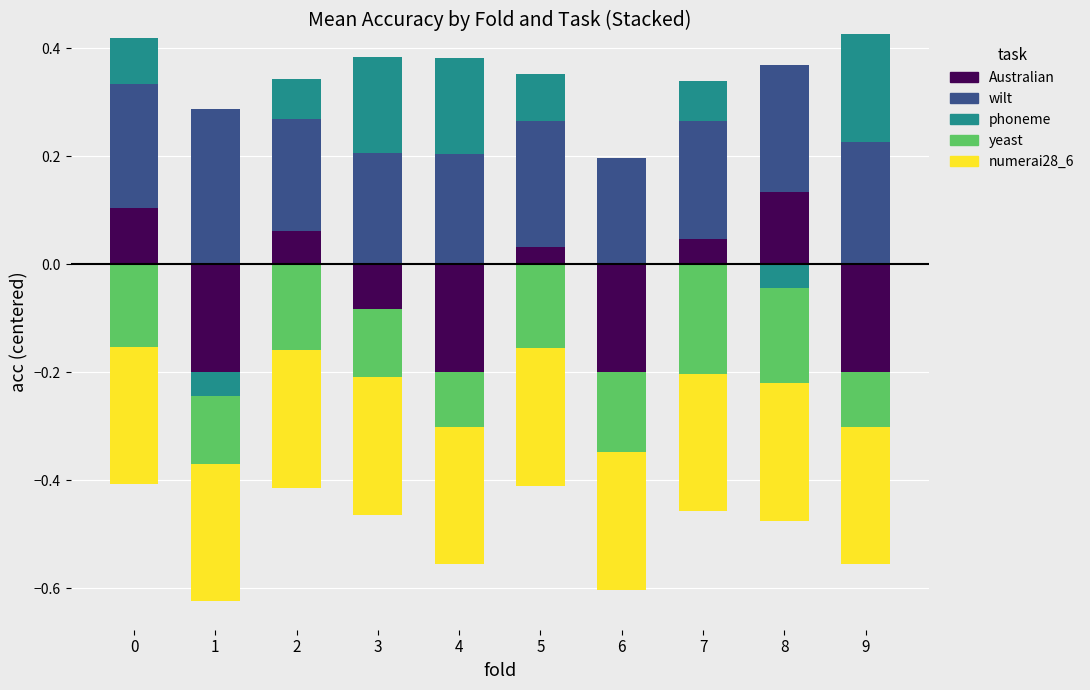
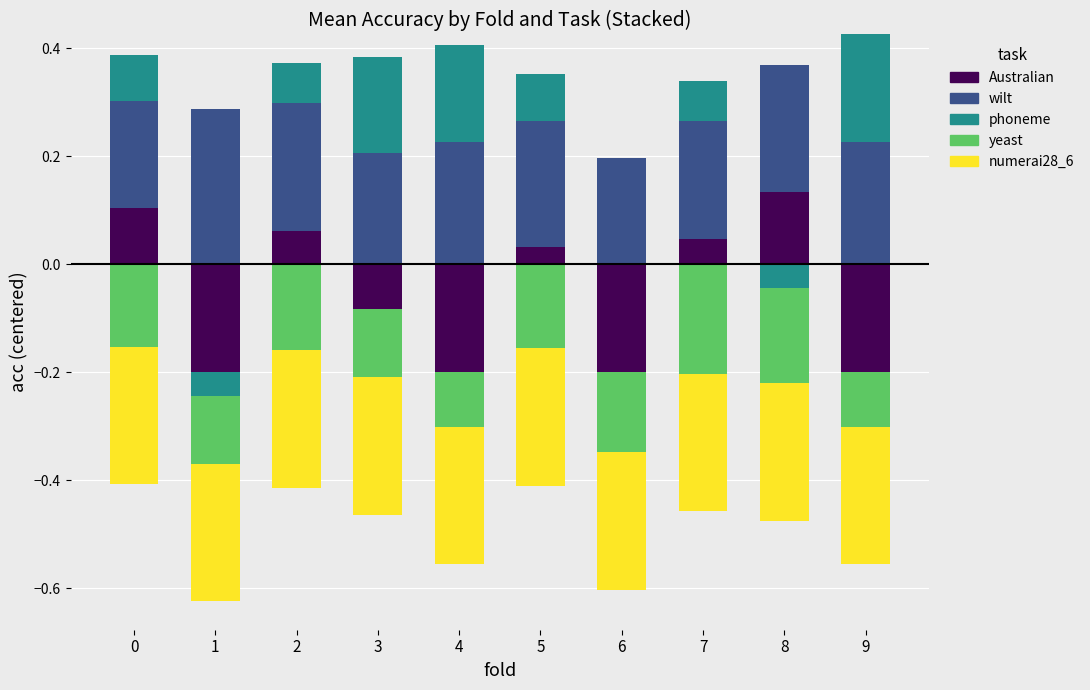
wilt, 0: 0.23 -> 0.20
wilt, 2: 0.21 -> 0.24
wilt, 4: 0.20 -> 0.23
